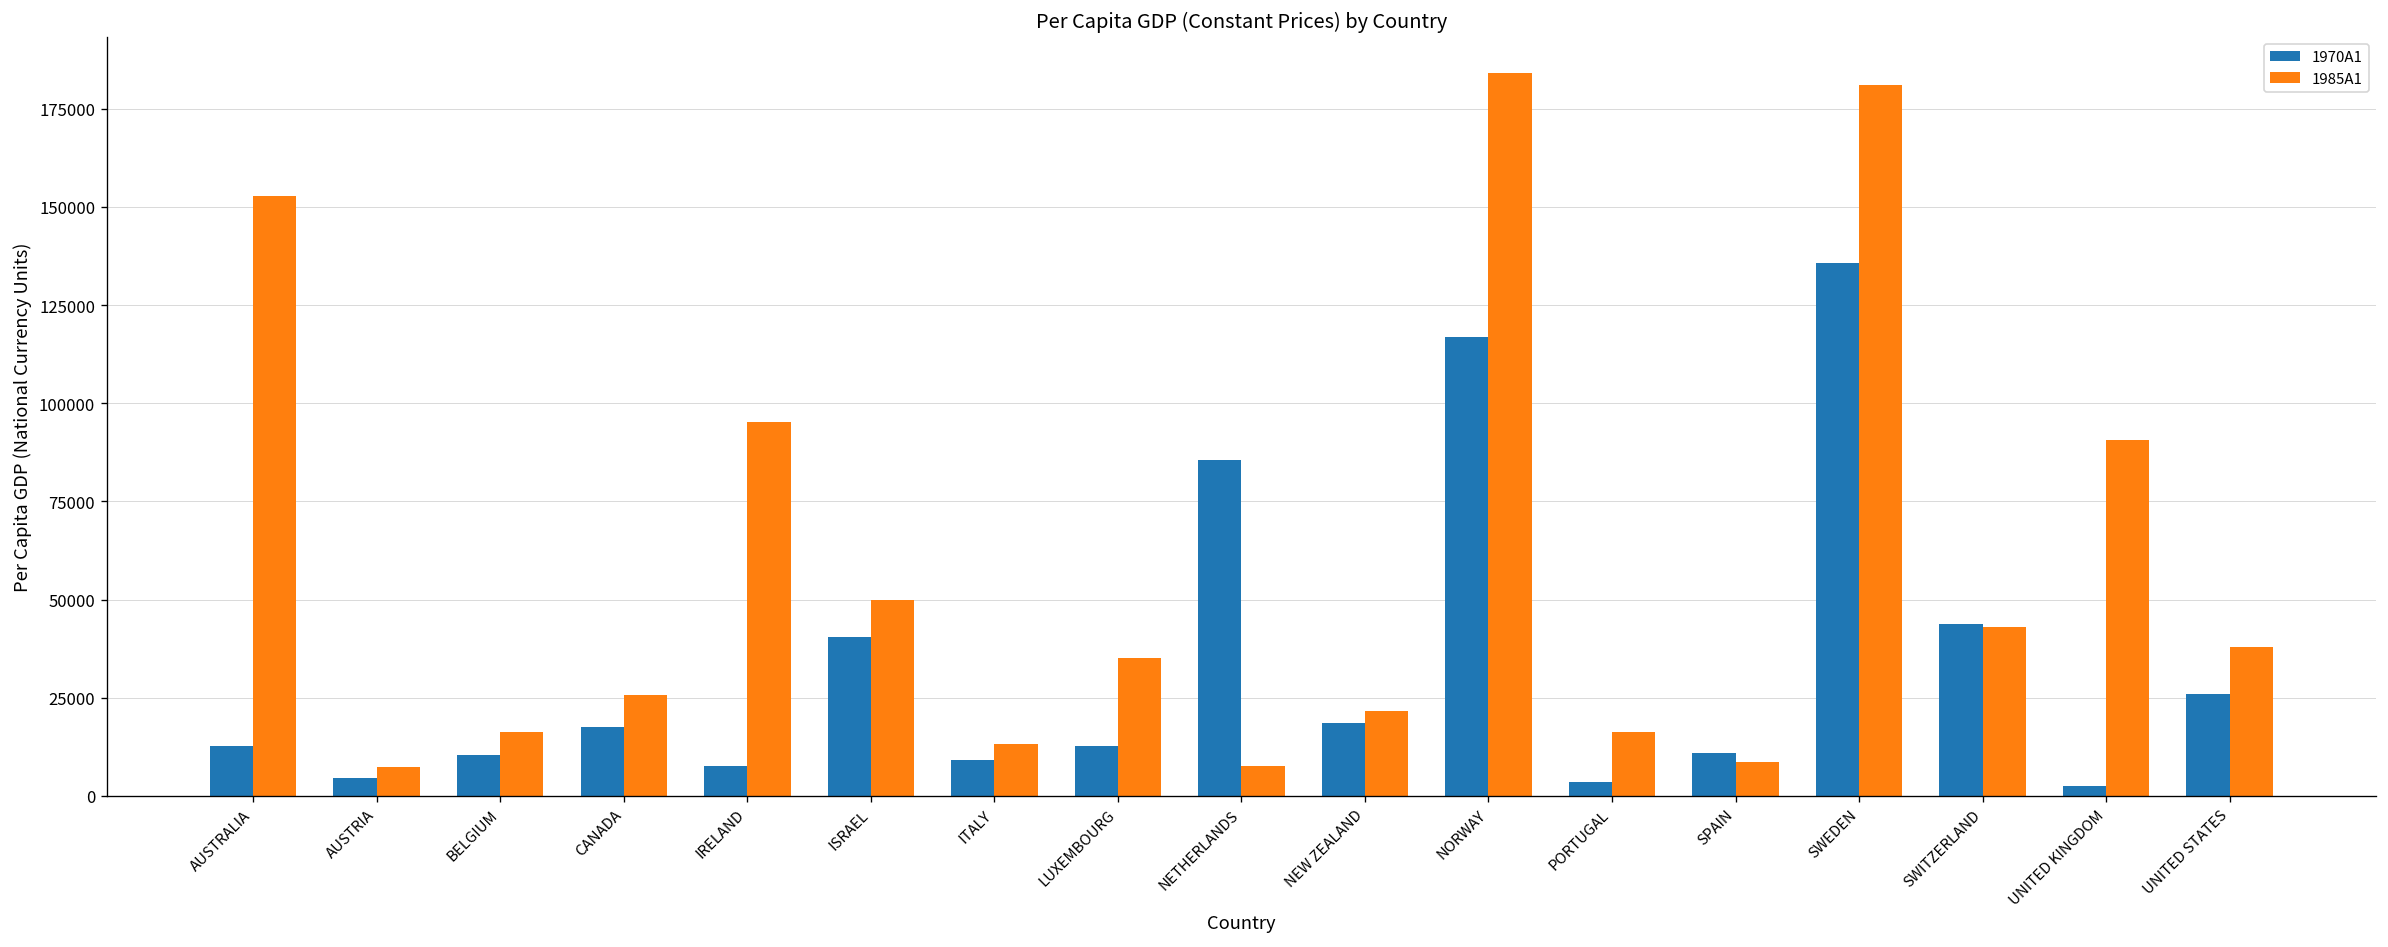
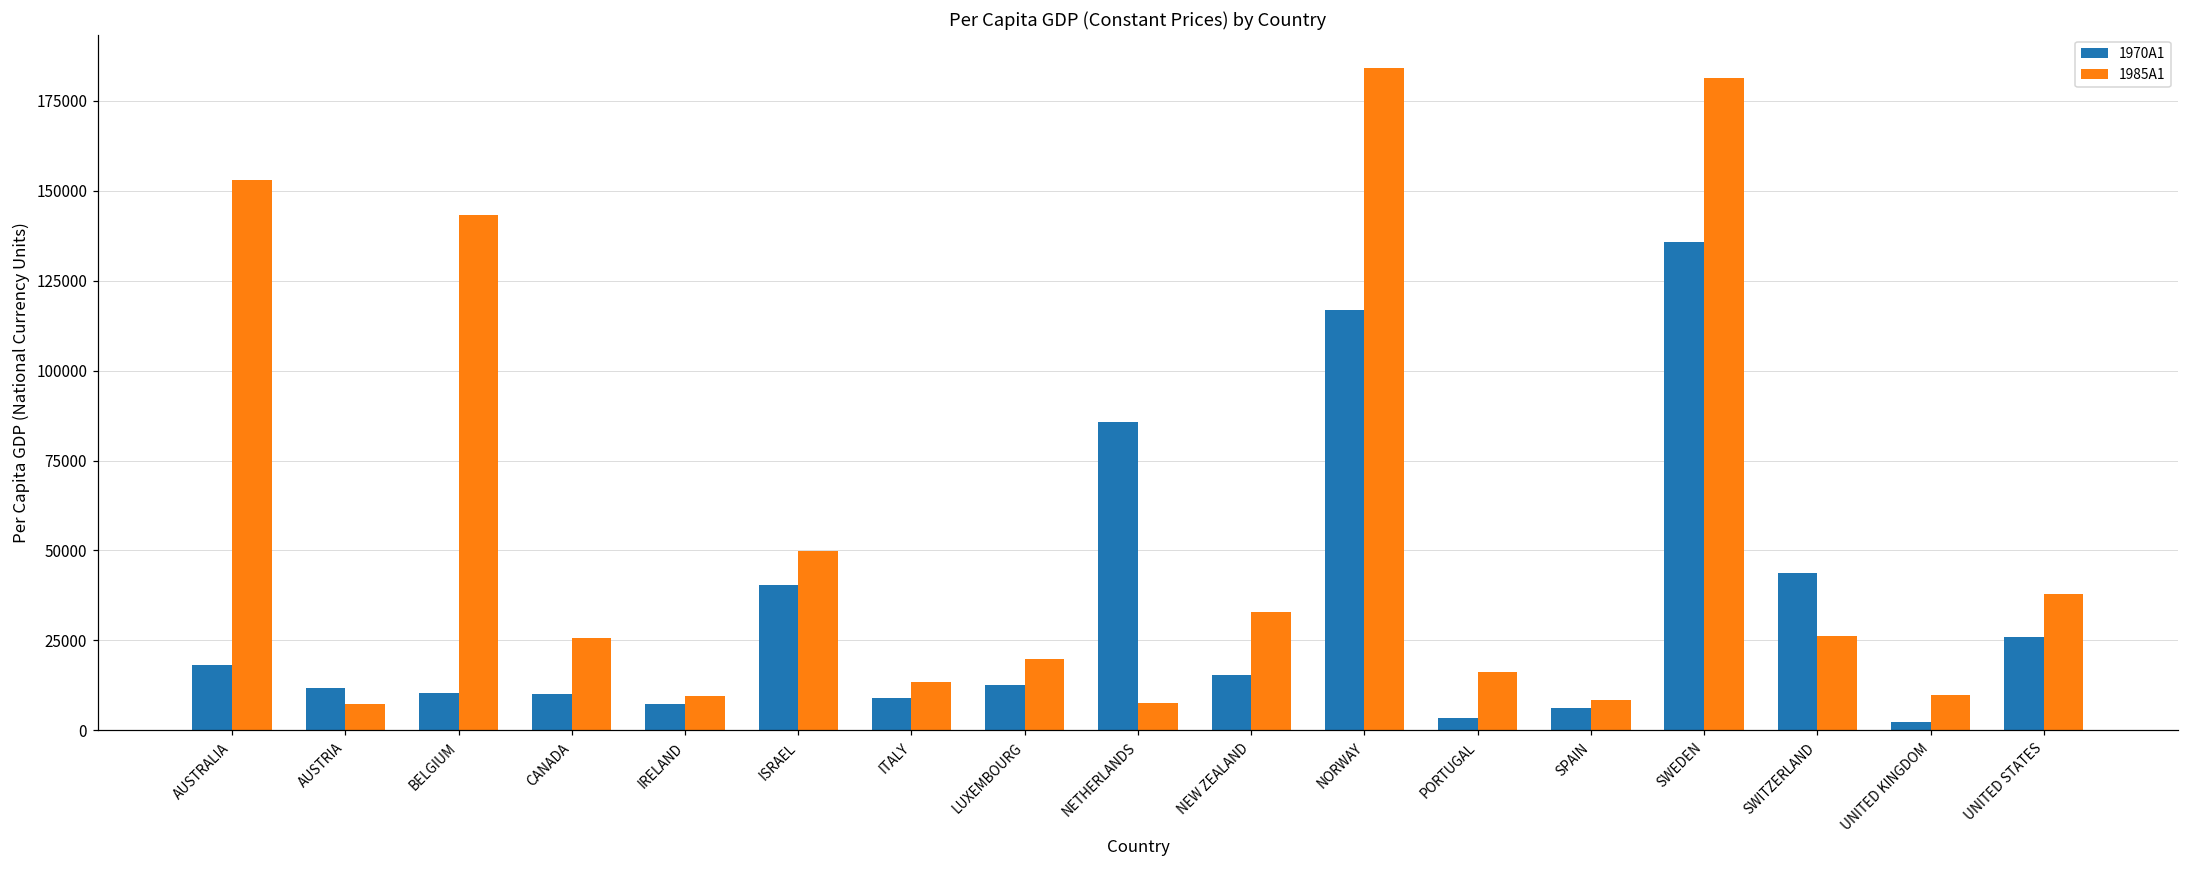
1970A1, AUSTRALIA: 13000 -> 18000
1970A1, AUSTRIA: 5000 -> 12000
1985A1, BELGIUM: 16000 -> 143000
1970A1, CANADA: 18000 -> 10000
1985A1, IRELAND: 95000 -> 10000
1985A1, LUXEMBOURG: 35000 -> 20000
1970A1, NEW ZEALAND: 19000 -> 15000
1985A1, NEW ZEALAND: 22000 -> 33000
1970A1, SPAIN: 11000 -> 6000
1985A1, SWITZERLAND: 43000 -> 26000
1985A1, UNITED KINGDOM: 91000 -> 10000
